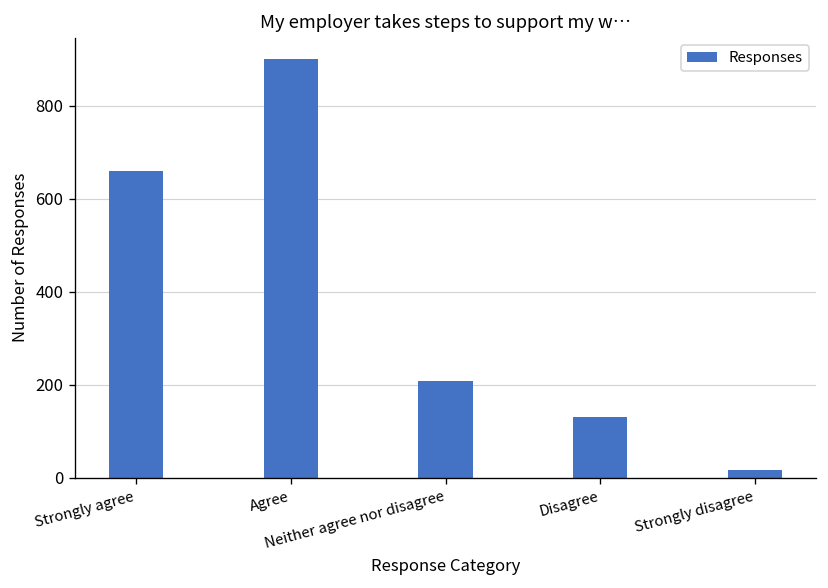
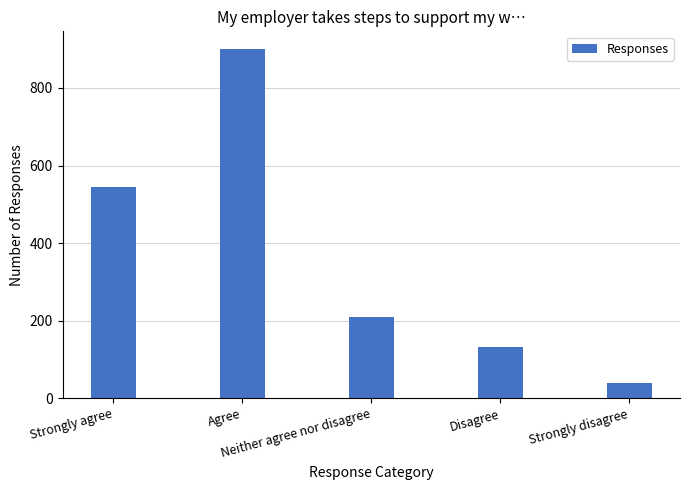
Strongly agree: 660 -> 550
Strongly disagree: 20 -> 40
